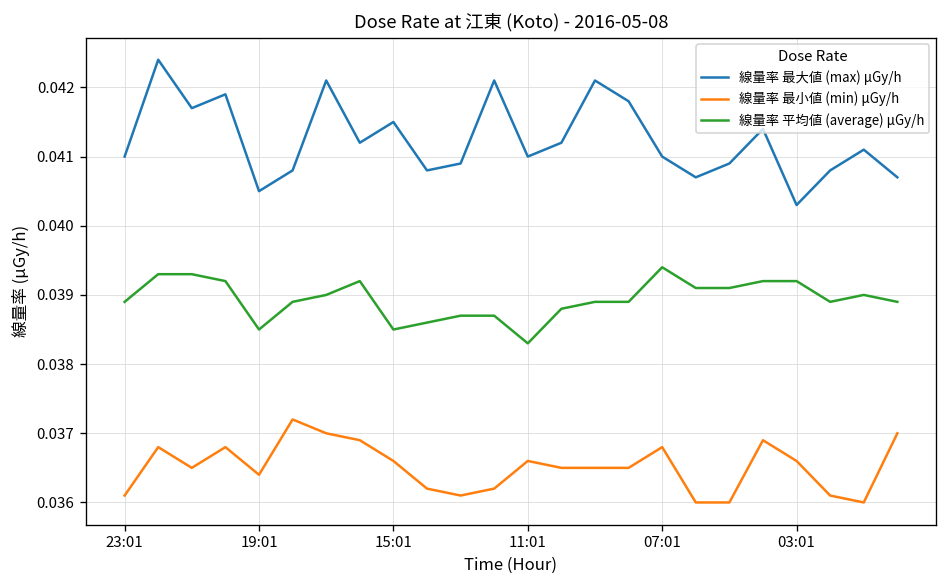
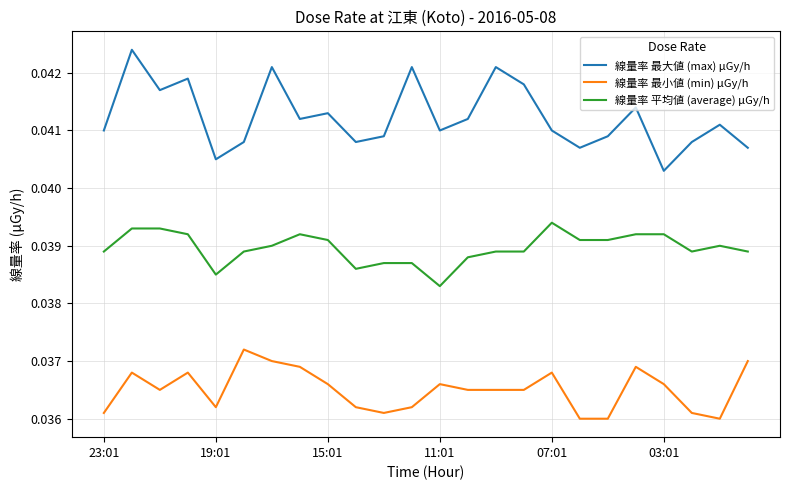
線量率 最小値 (min) μGy/h, 19:01: 0.0364 -> 0.0362
線量率 最大値 (max) μGy/h, 15:01: 0.0415 -> 0.0413
線量率 平均値 (average) μGy/h, 15:01: 0.0385 -> 0.0391
